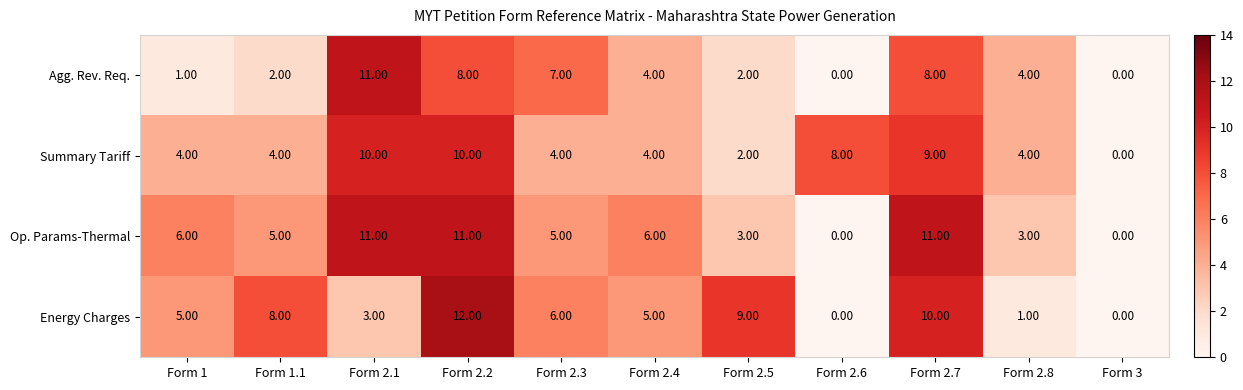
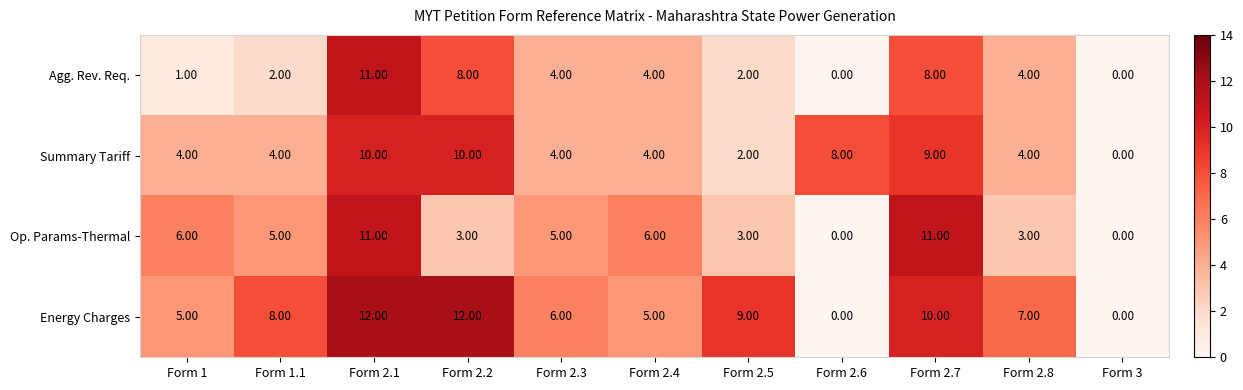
Agg. Rev. Req., Form 2.3: 7.00 -> 4.00
Op. Params-Thermal, Form 2.2: 11.00 -> 3.00
Energy Charges, Form 2.1: 3.00 -> 12.00
Energy Charges, Form 2.8: 1.00 -> 7.00
